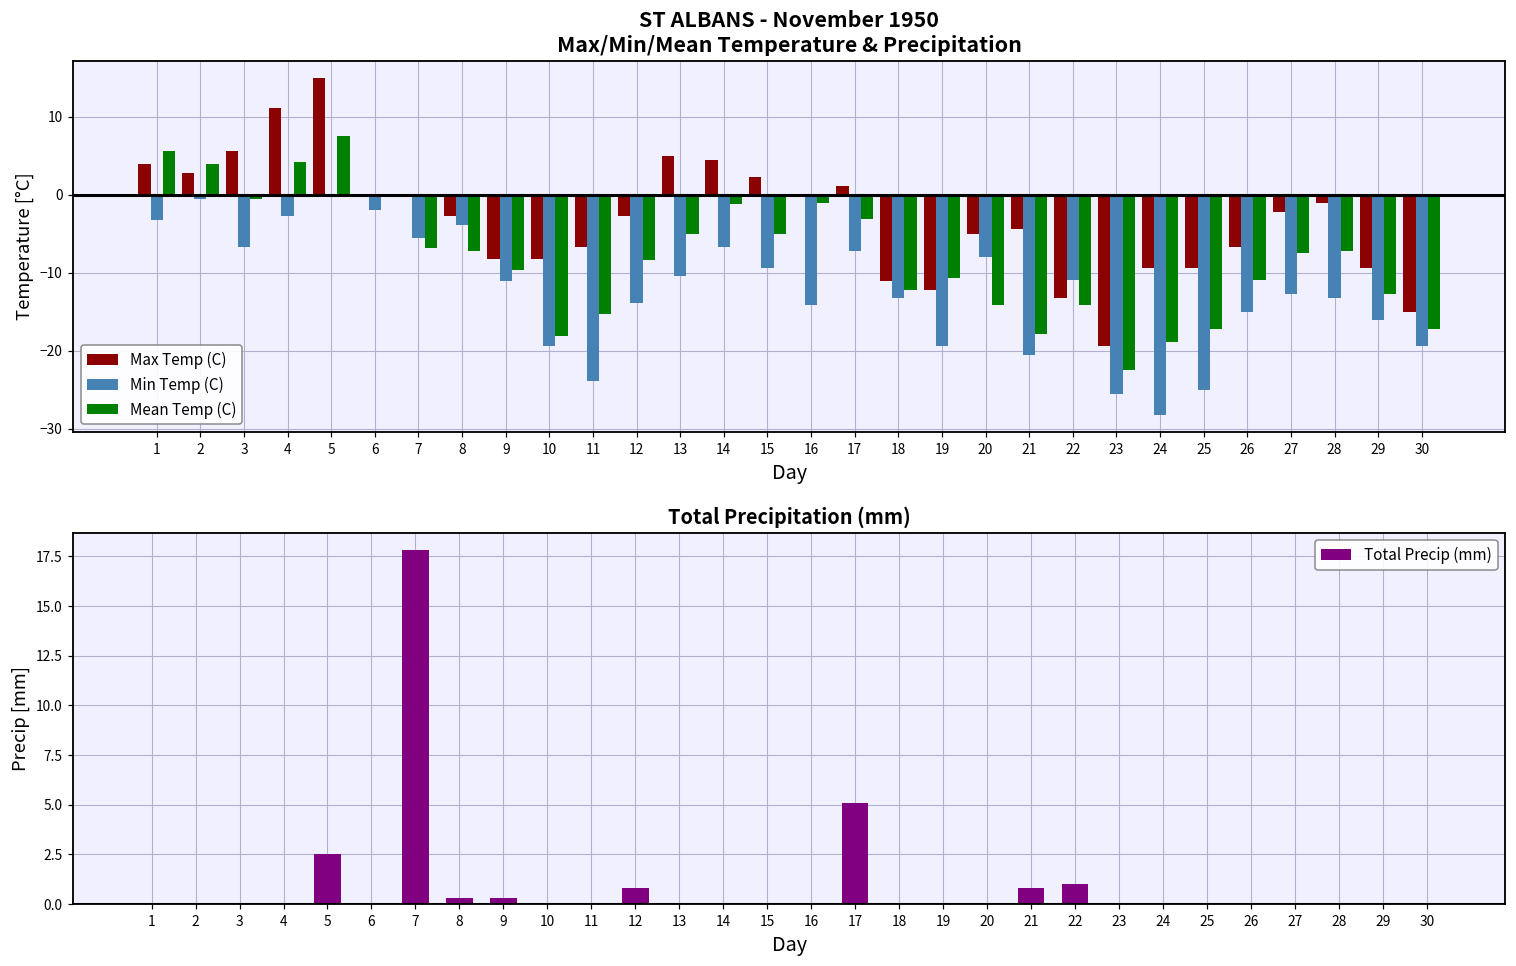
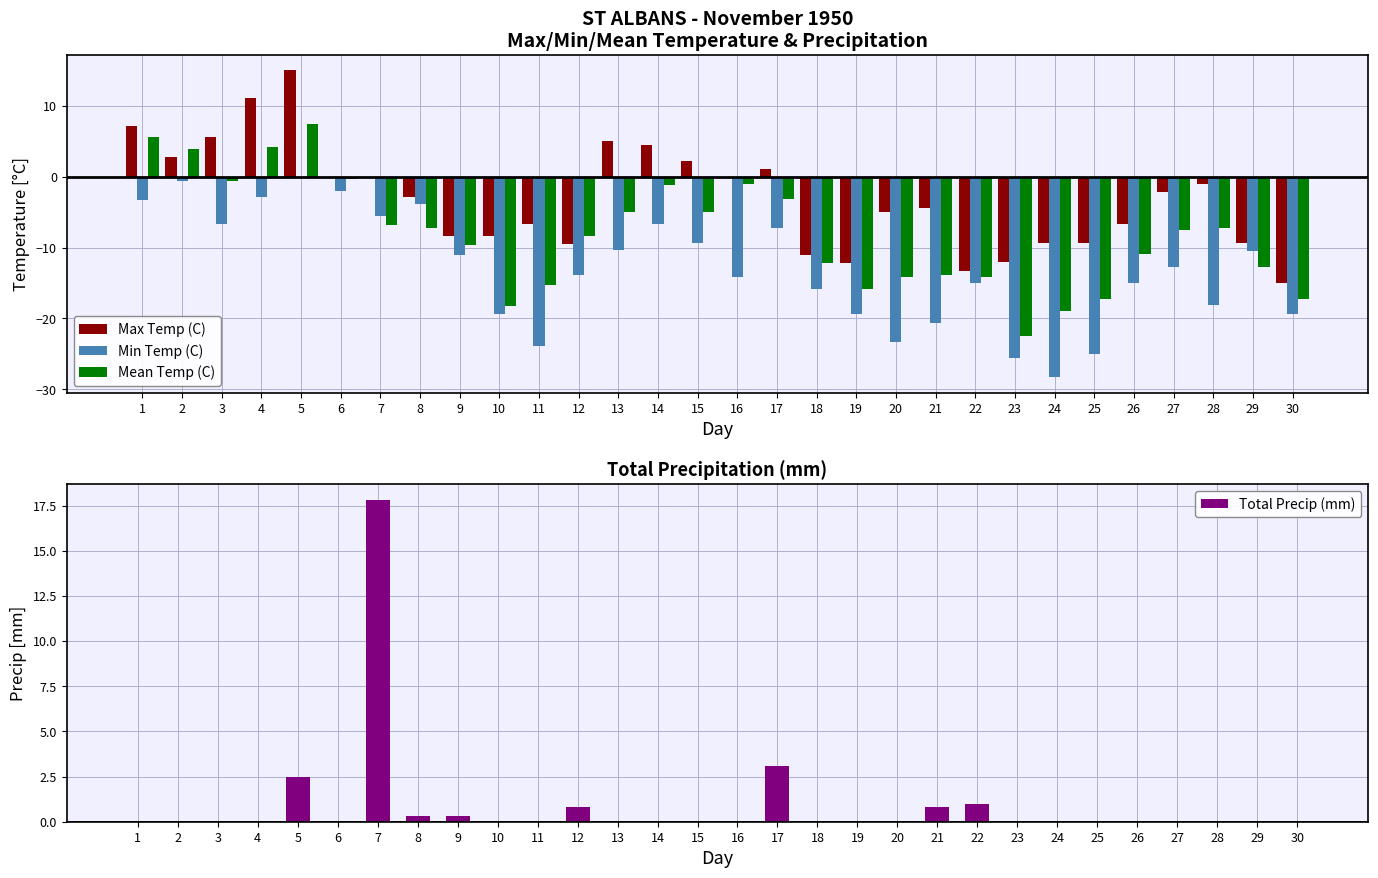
ST ALBANS - November 1950 Max/Min/Mean Temperature & Precipitation, Max Temp (C), 1: 4 -> 7
ST ALBANS - November 1950 Max/Min/Mean Temperature & Precipitation, Max Temp (C), 12: -3 -> -10
ST ALBANS - November 1950 Max/Min/Mean Temperature & Precipitation, Min Temp (C), 18: -13 -> -16
ST ALBANS - November 1950 Max/Min/Mean Temperature & Precipitation, Mean Temp (C), 19: -11 -> -16
ST ALBANS - November 1950 Max/Min/Mean Temperature & Precipitation, Min Temp (C), 20: -8 -> -23
ST ALBANS - November 1950 Max/Min/Mean Temperature & Precipitation, Mean Temp (C), 21: -18 -> -14
ST ALBANS - November 1950 Max/Min/Mean Temperature & Precipitation, Min Temp (C), 22: -11 -> -15
ST ALBANS - November 1950 Max/Min/Mean Temperature & Precipitation, Max Temp (C), 23: -19 -> -12
ST ALBANS - November 1950 Max/Min/Mean Temperature & Precipitation, Min Temp (C), 28: -13 -> -18
ST ALBANS - November 1950 Max/Min/Mean Temperature & Precipitation, Min Temp (C), 29: -16 -> -11
Total Precipitation (mm), 17: 5.1 -> 3.1
